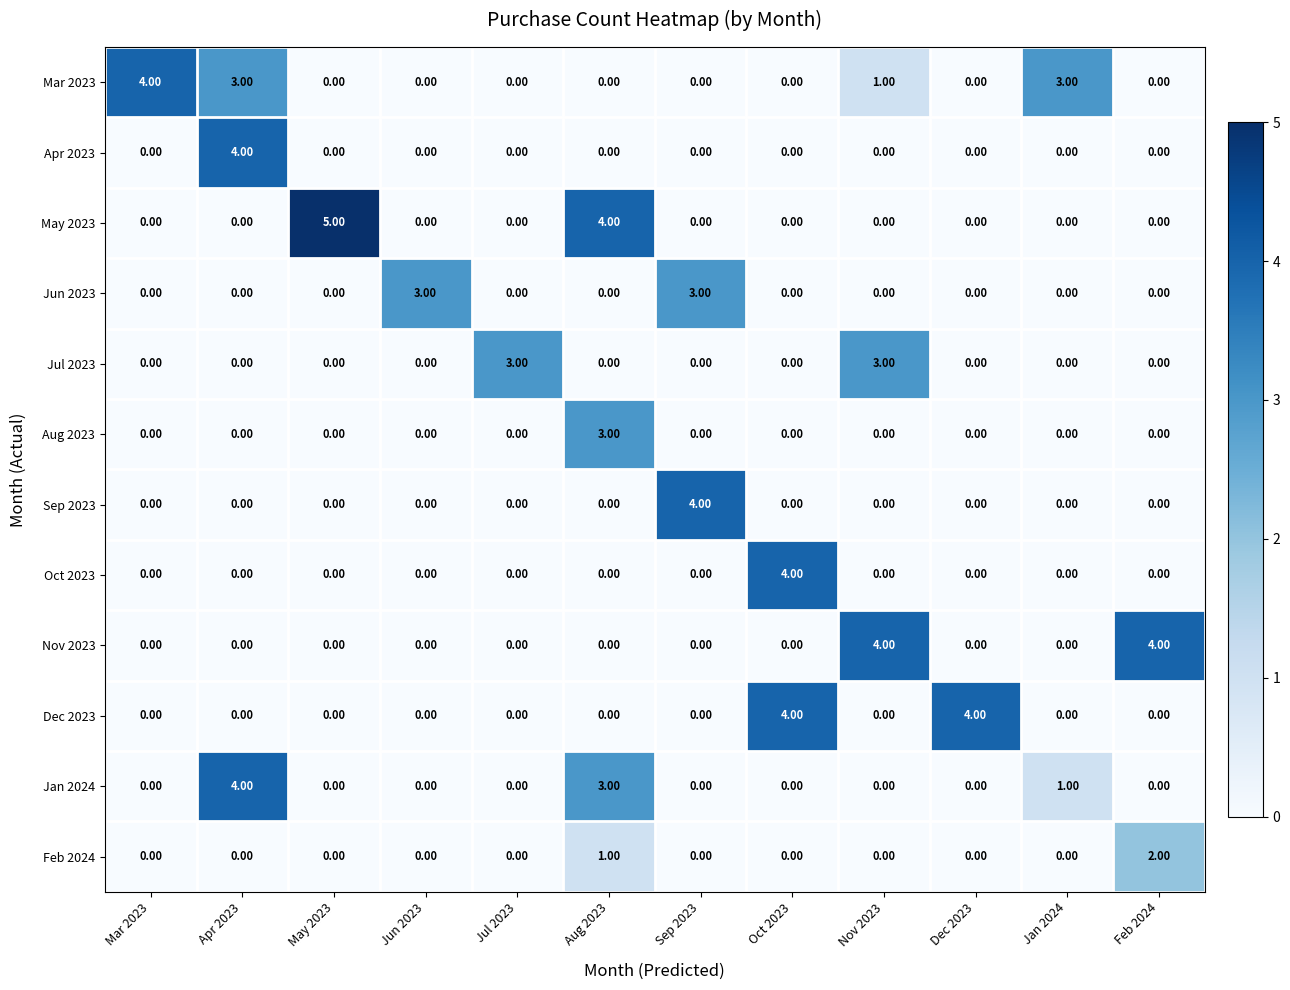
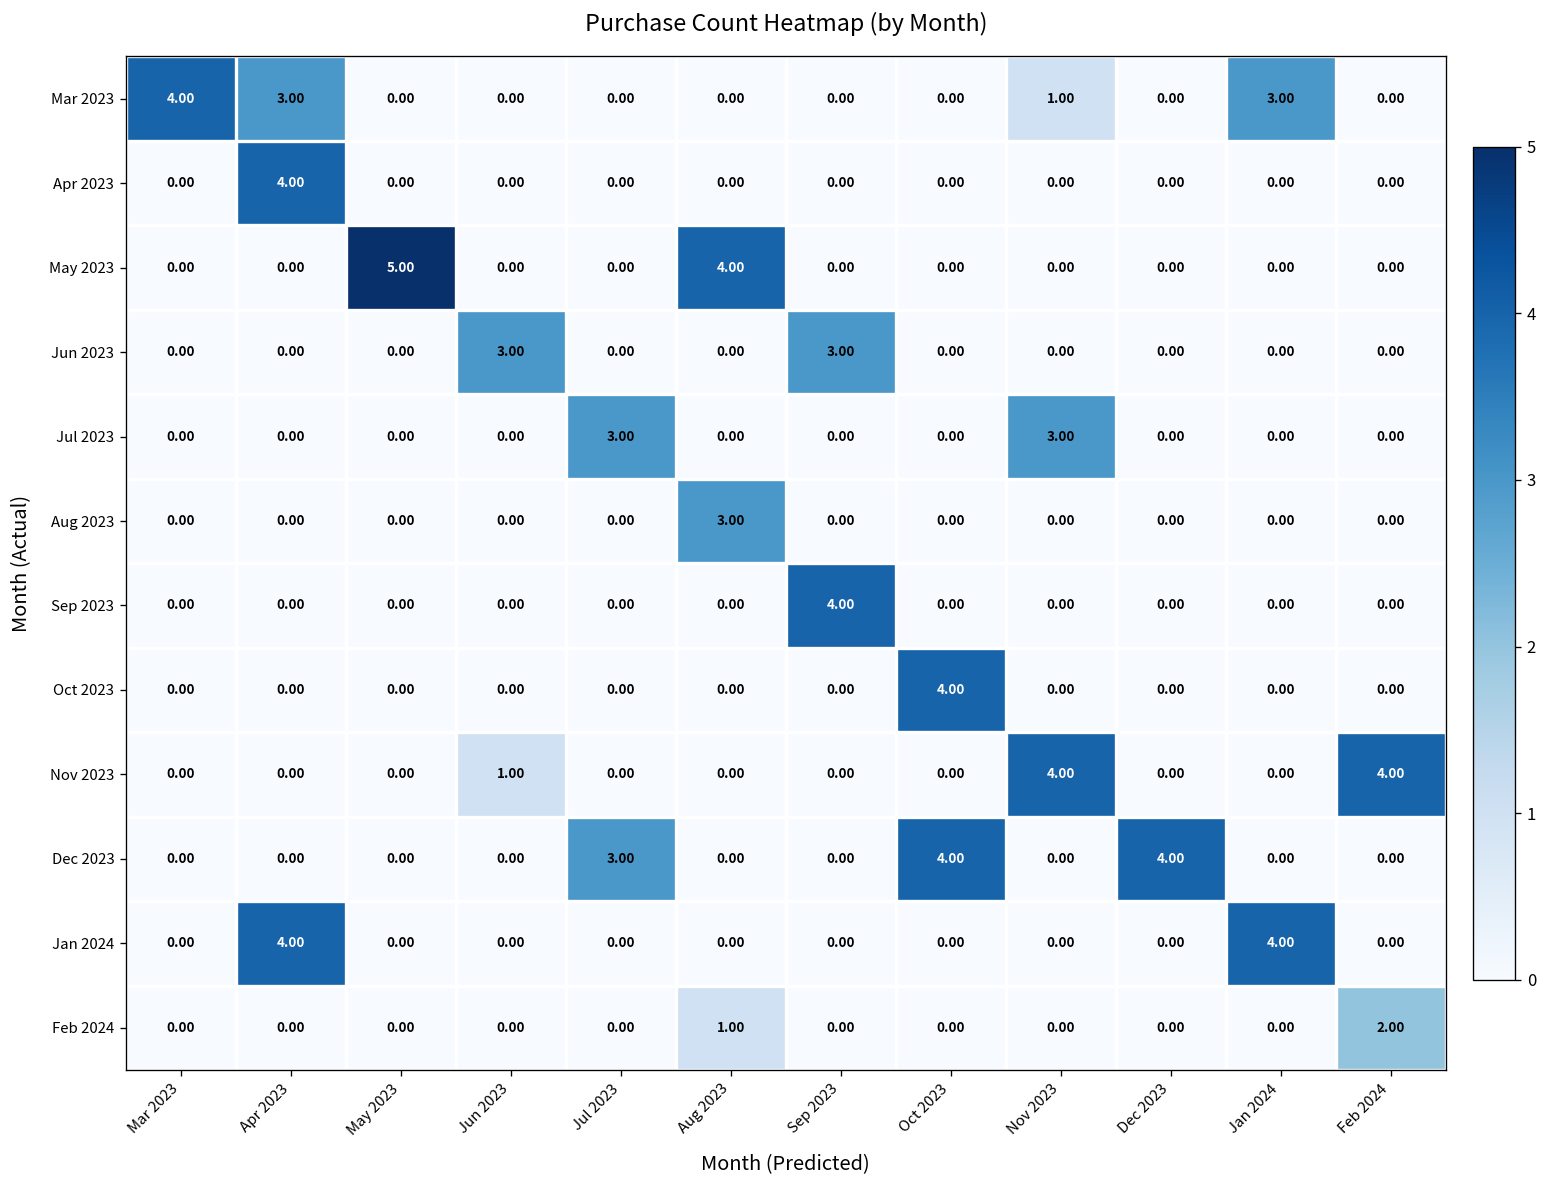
Nov 2023, Jun 2023: 0.00 -> 1.00
Dec 2023, Jul 2023: 0.00 -> 3.00
Jan 2024, Aug 2023: 3.00 -> 0.00
Jan 2024, Jan 2024: 1.00 -> 4.00
